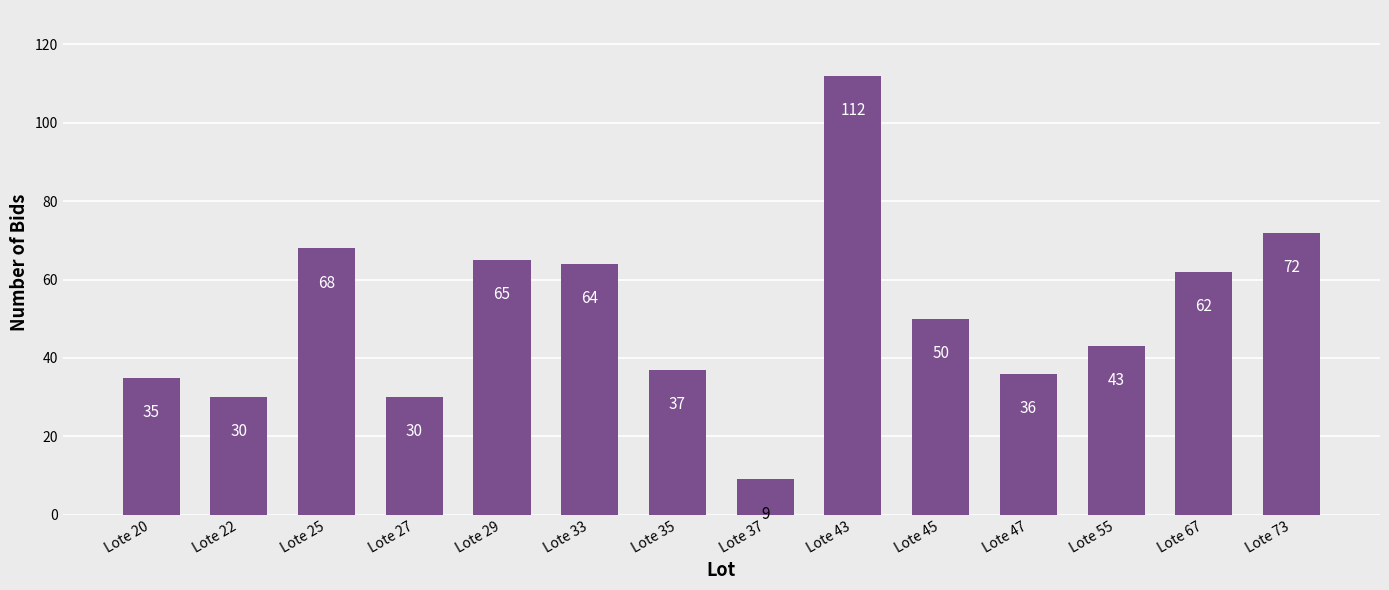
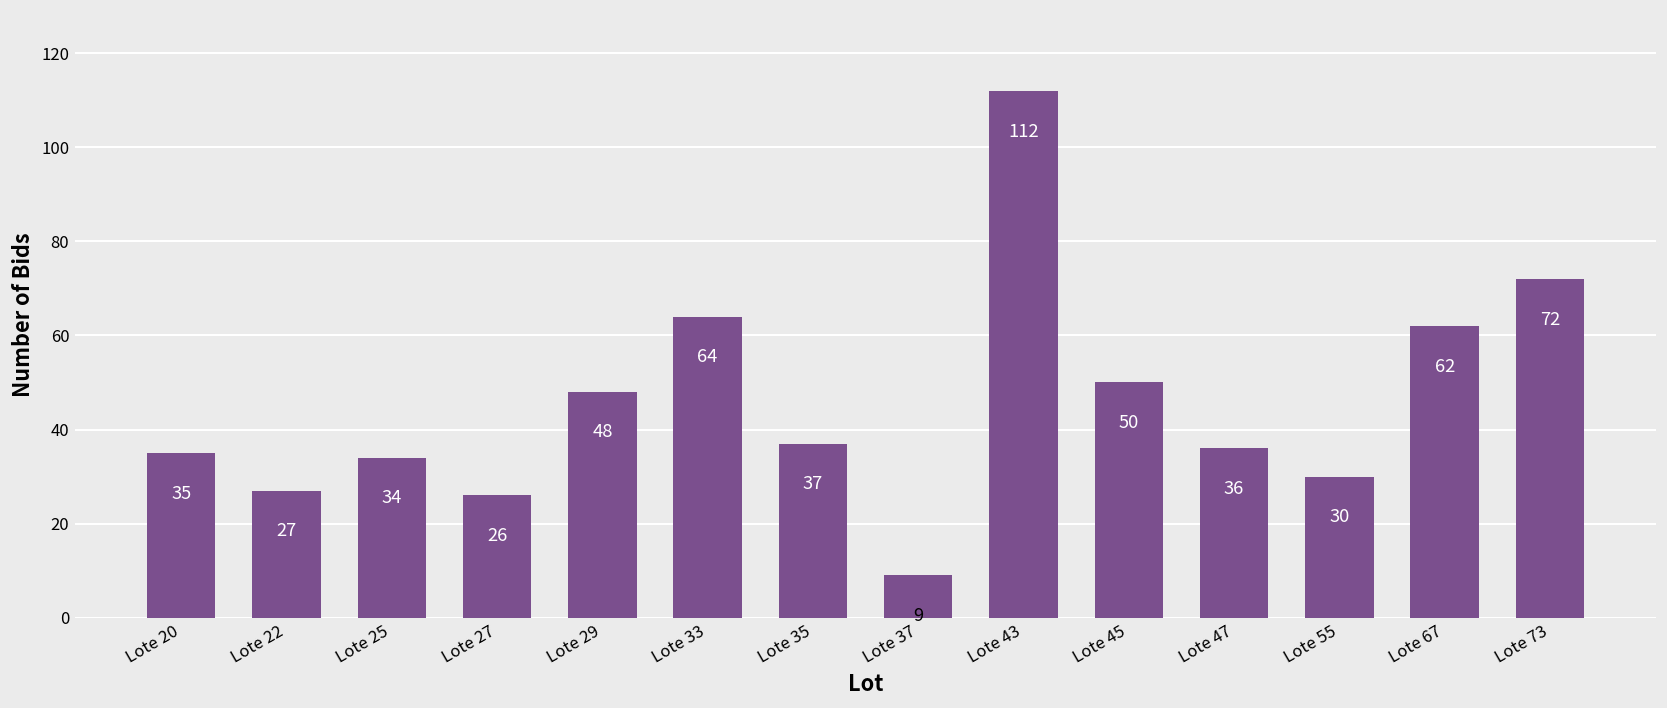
Lote 22: 30 -> 27
Lote 25: 68 -> 34
Lote 27: 30 -> 26
Lote 29: 65 -> 48
Lote 55: 43 -> 30
